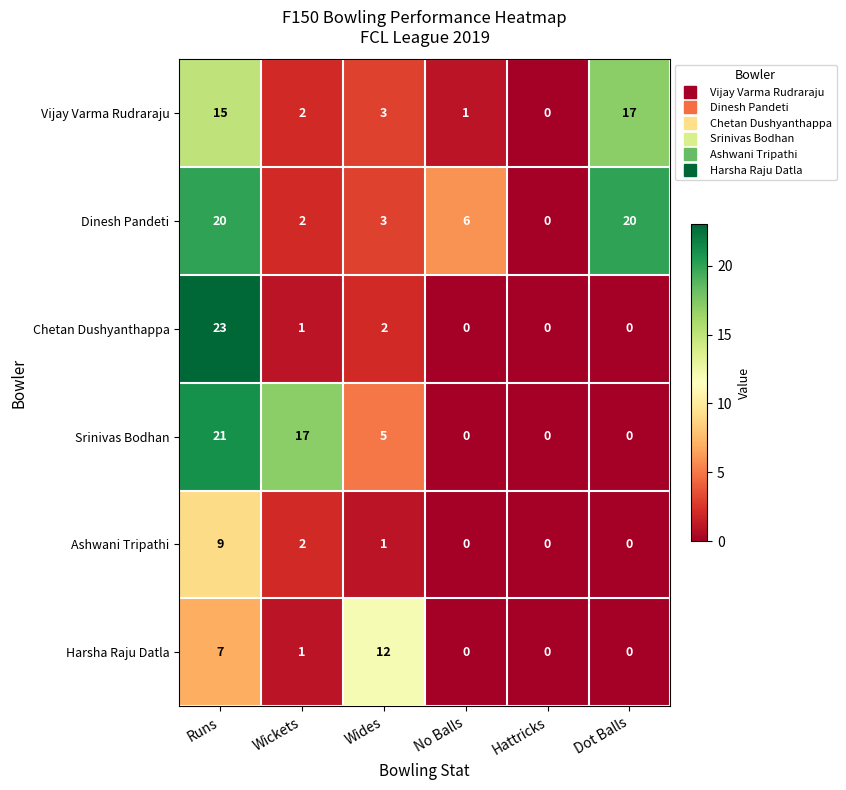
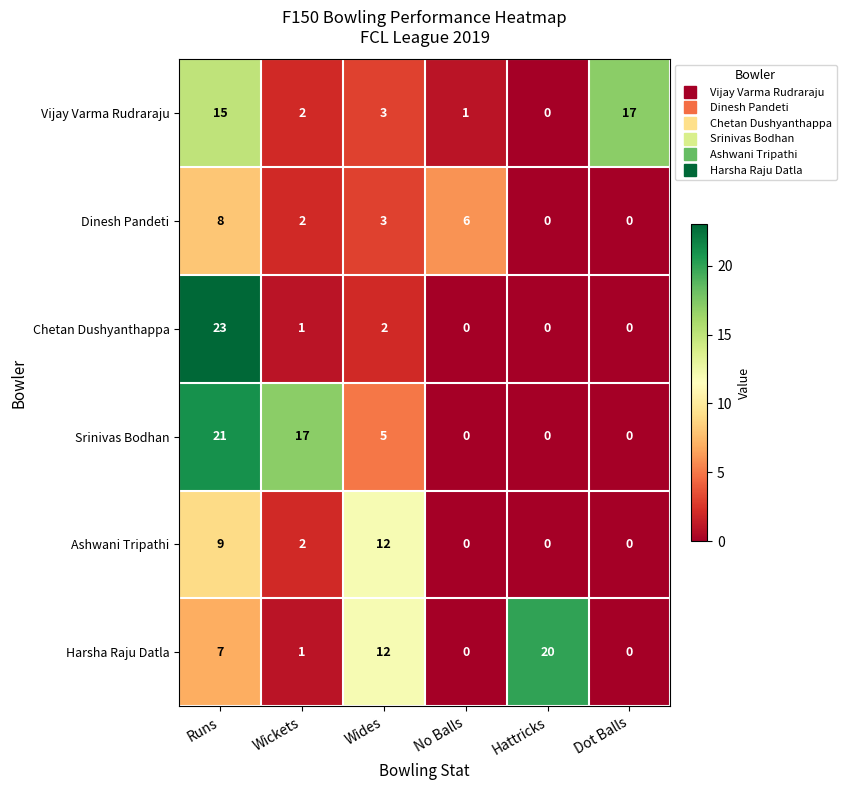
Dinesh Pandeti, Runs: 20 -> 8
Dinesh Pandeti, Dot Balls: 20 -> 0
Ashwani Tripathi, Wides: 1 -> 12
Harsha Raju Datla, Hattricks: 0 -> 20
